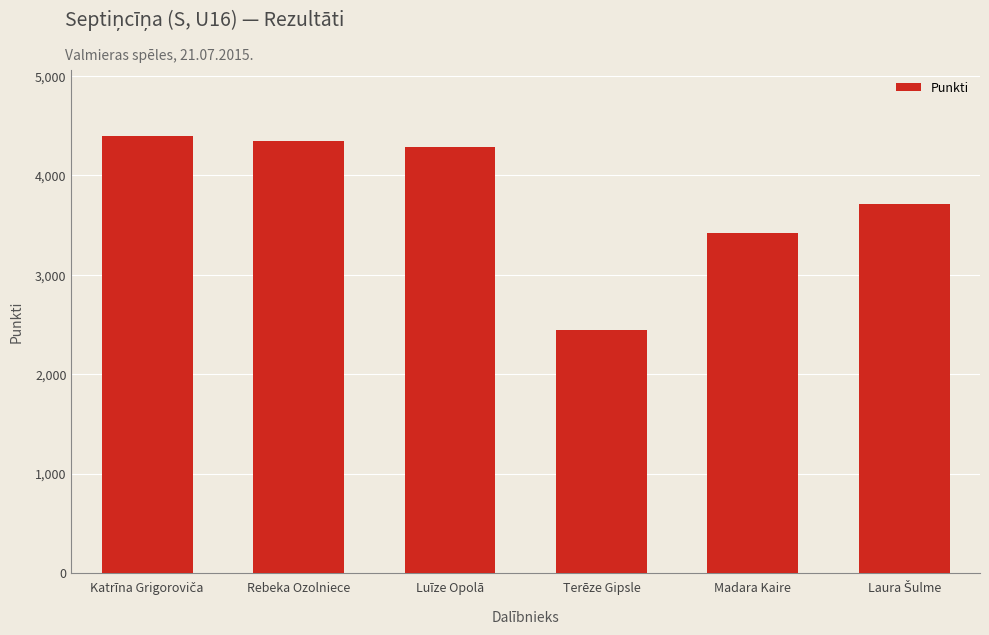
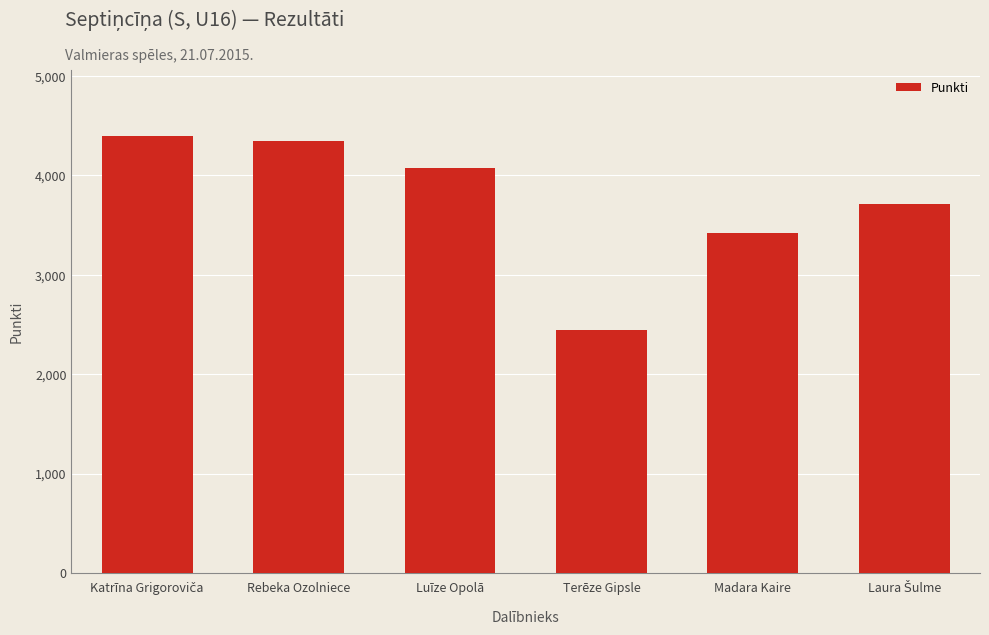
Luīze Opolā: 4,300 -> 4,100
